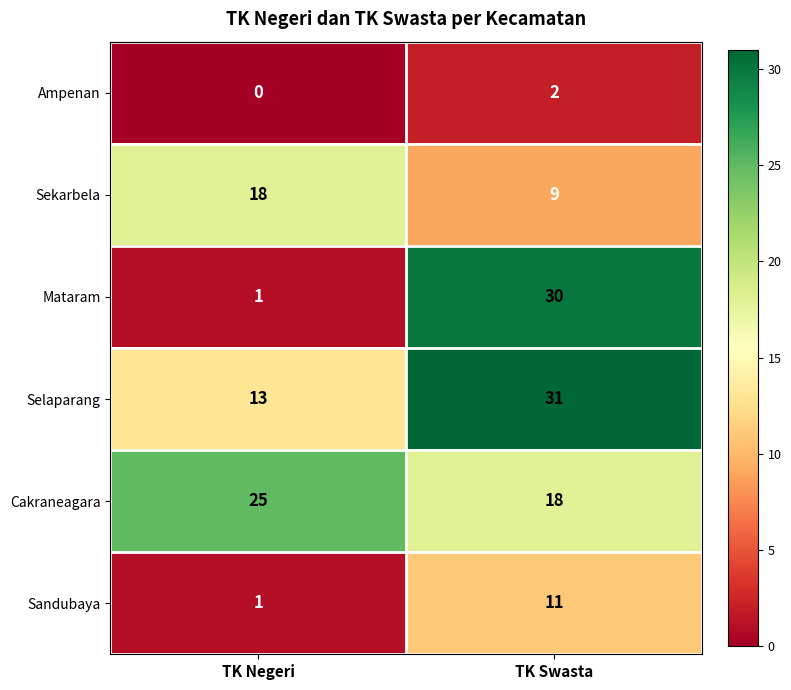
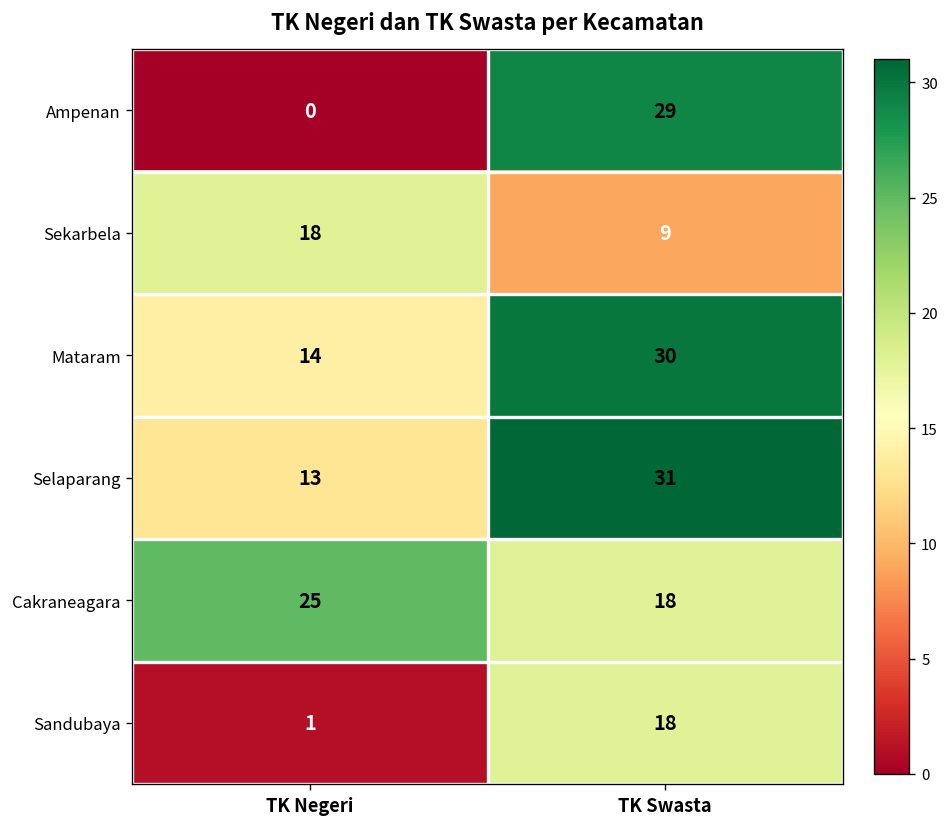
Ampenan, TK Swasta: 2 -> 29
Mataram, TK Negeri: 1 -> 14
Sandubaya, TK Swasta: 11 -> 18
